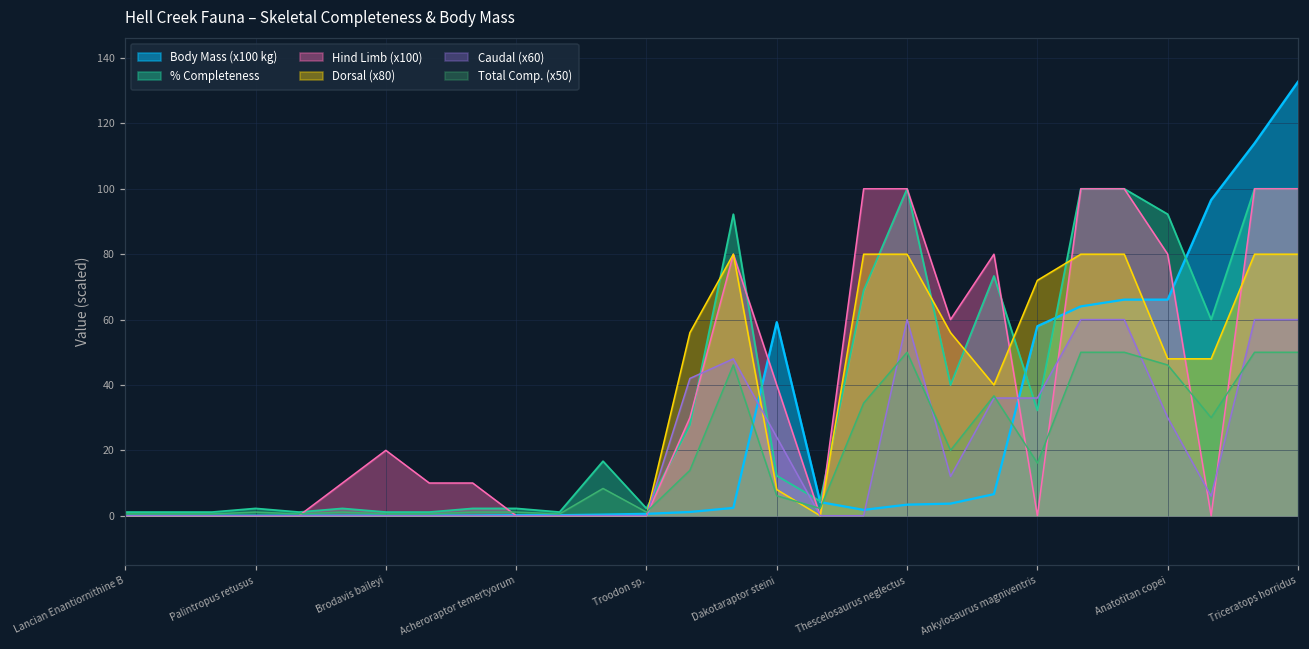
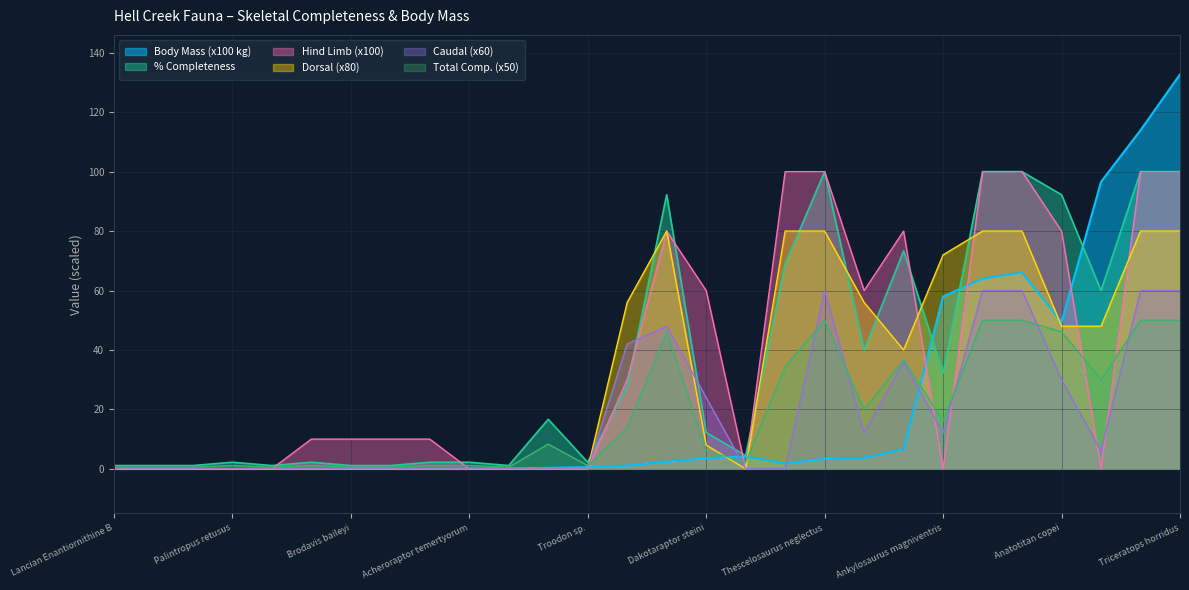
Hind Limb (x100), Brodavis baileyi: 20 -> 10
Body Mass (x100 kg), Dakotaraptor steini: 59 -> 4
Hind Limb (x100), Dakotaraptor steini: 40 -> 60
Caudal (x60), Ankylosaurus magniventris: 36 -> 12
Body Mass (x100 kg), Anatotitan copei: 66 -> 49
